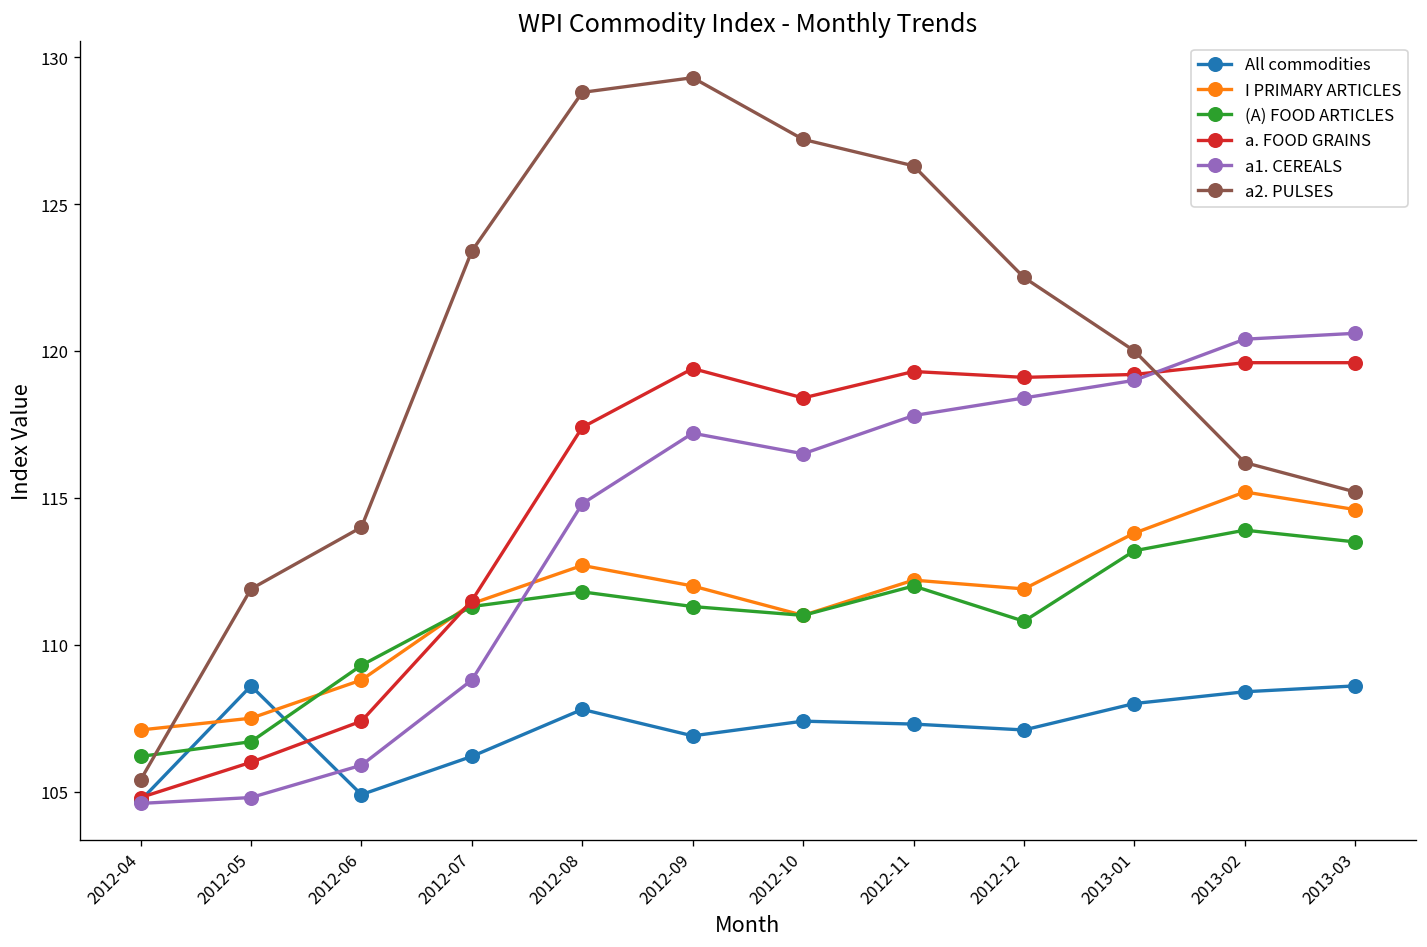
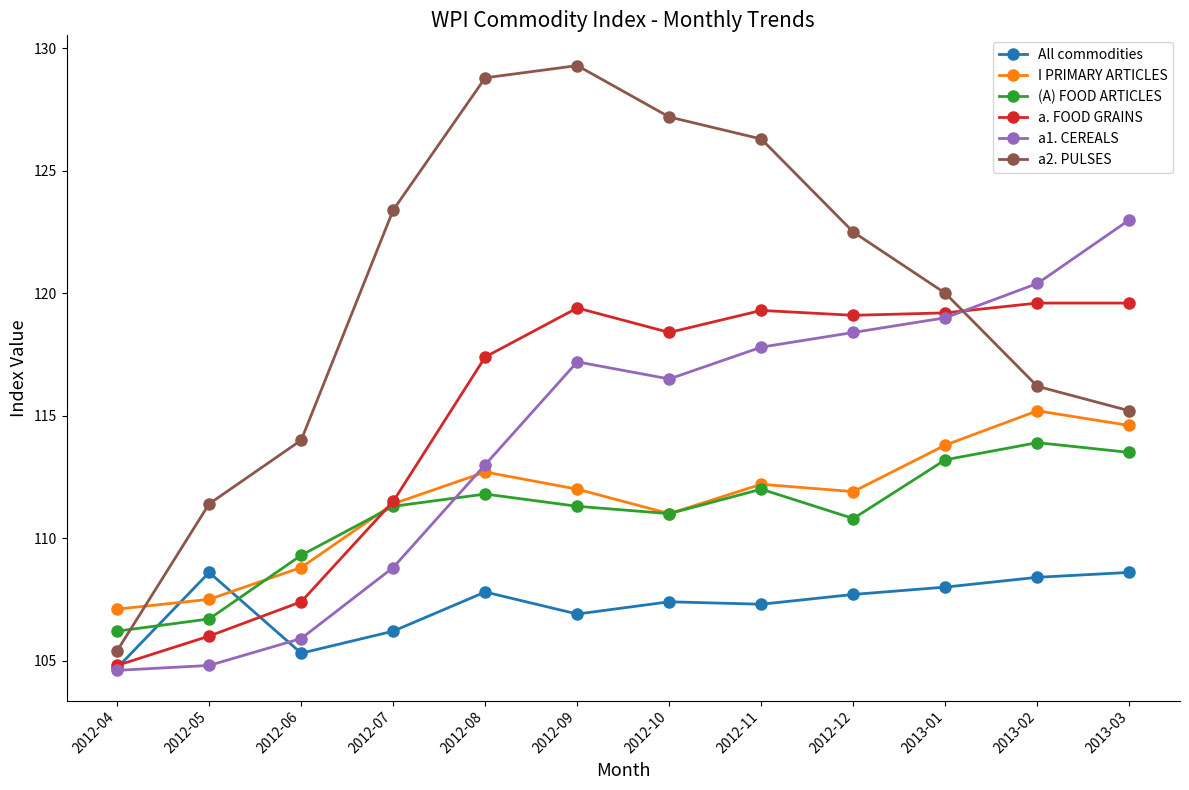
a2. PULSES, 2012-05: 111.9 -> 111.4
All commodities, 2012-06: 104.9 -> 105.3
a1. CEREALS, 2012-08: 114.8 -> 113.0
All commodities, 2012-12: 107.1 -> 107.7
a1. CEREALS, 2013-03: 120.6 -> 123.0
